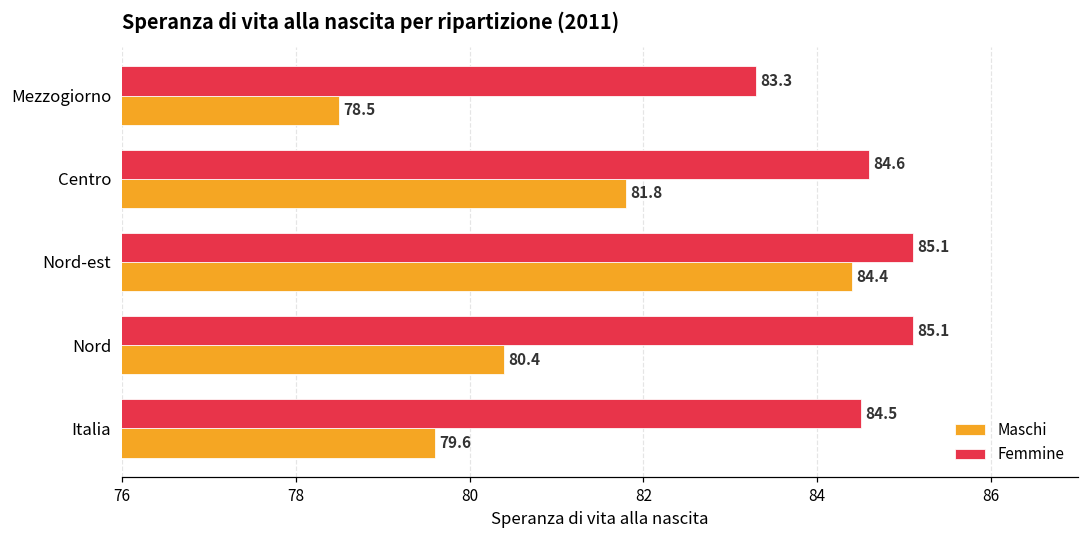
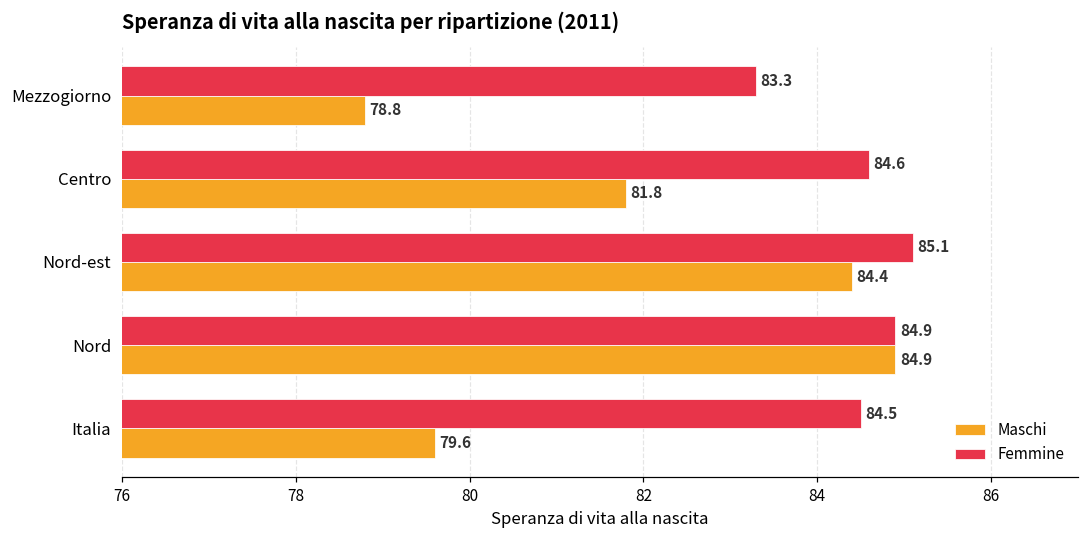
Maschi, Mezzogiorno: 78.5 -> 78.8
Femmine, Nord: 85.1 -> 84.9
Maschi, Nord: 80.4 -> 84.9
